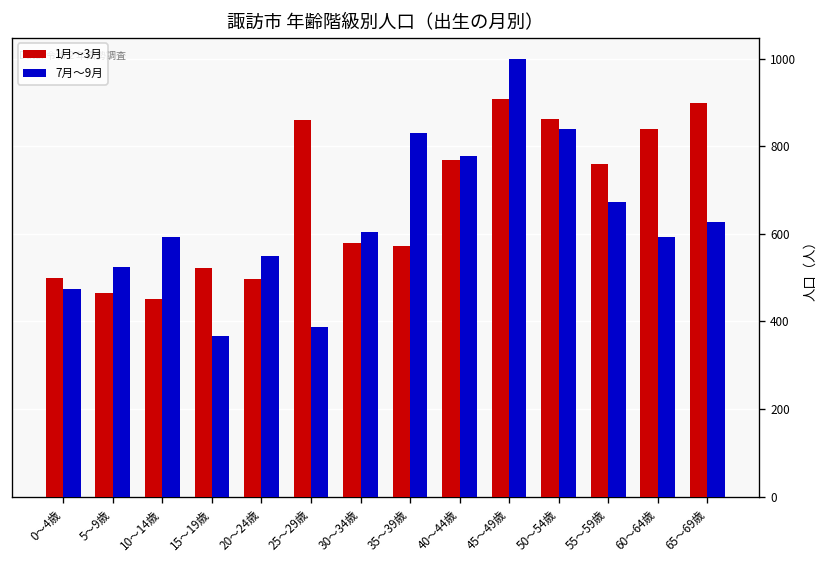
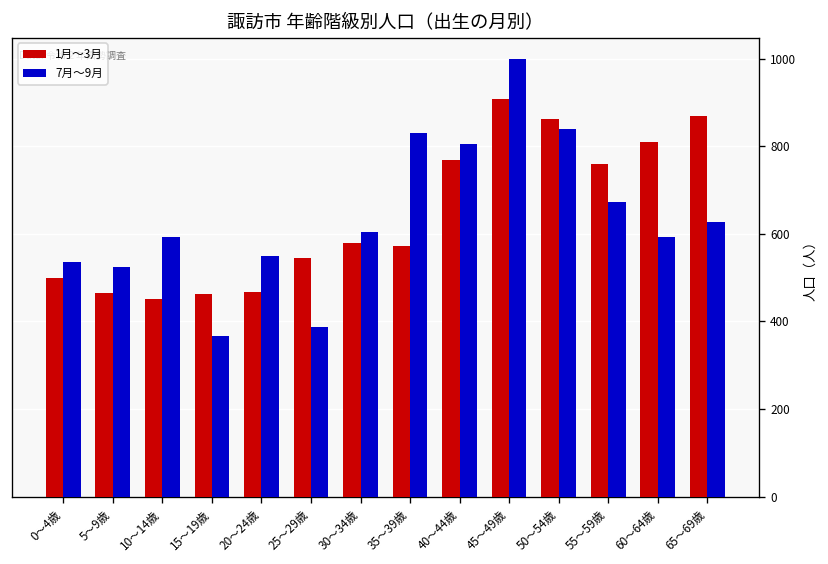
7月～9月, 0～4歳: 470 -> 540
1月～3月, 15～19歳: 520 -> 460
1月～3月, 20～24歳: 500 -> 470
1月～3月, 25～29歳: 860 -> 550
7月～9月, 40～44歳: 780 -> 810
1月～3月, 60～64歳: 840 -> 810
1月～3月, 65～69歳: 900 -> 870
